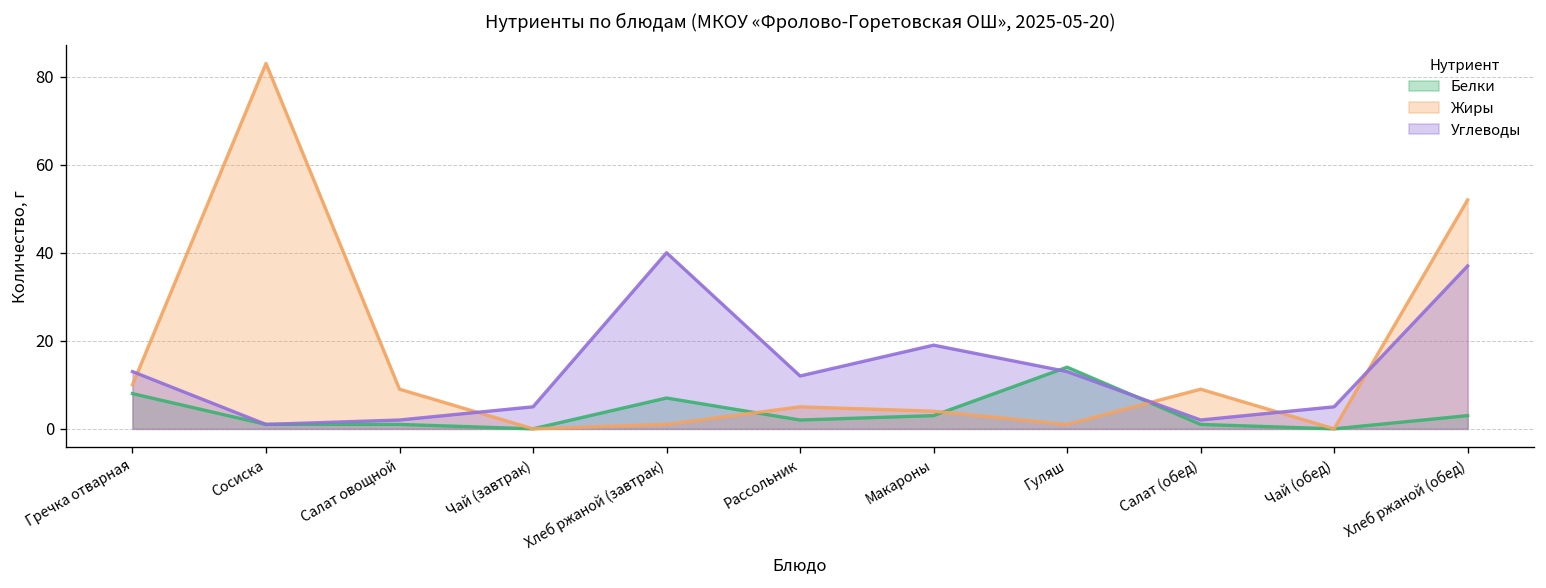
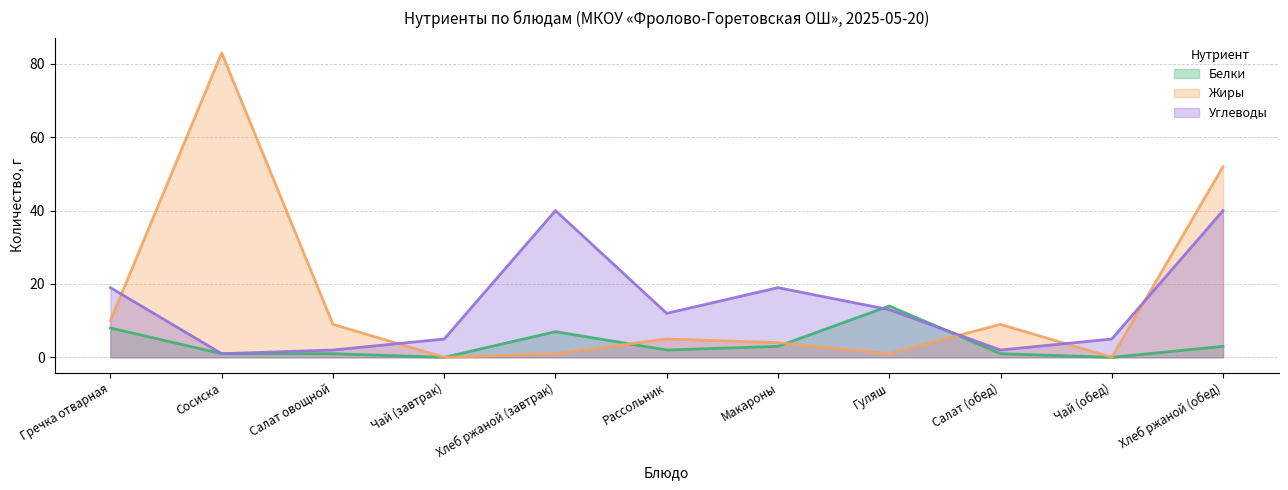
Углеводы, Гречка отварная: 13 -> 19
Углеводы, Хлеб ржаной (обед): 37 -> 40
